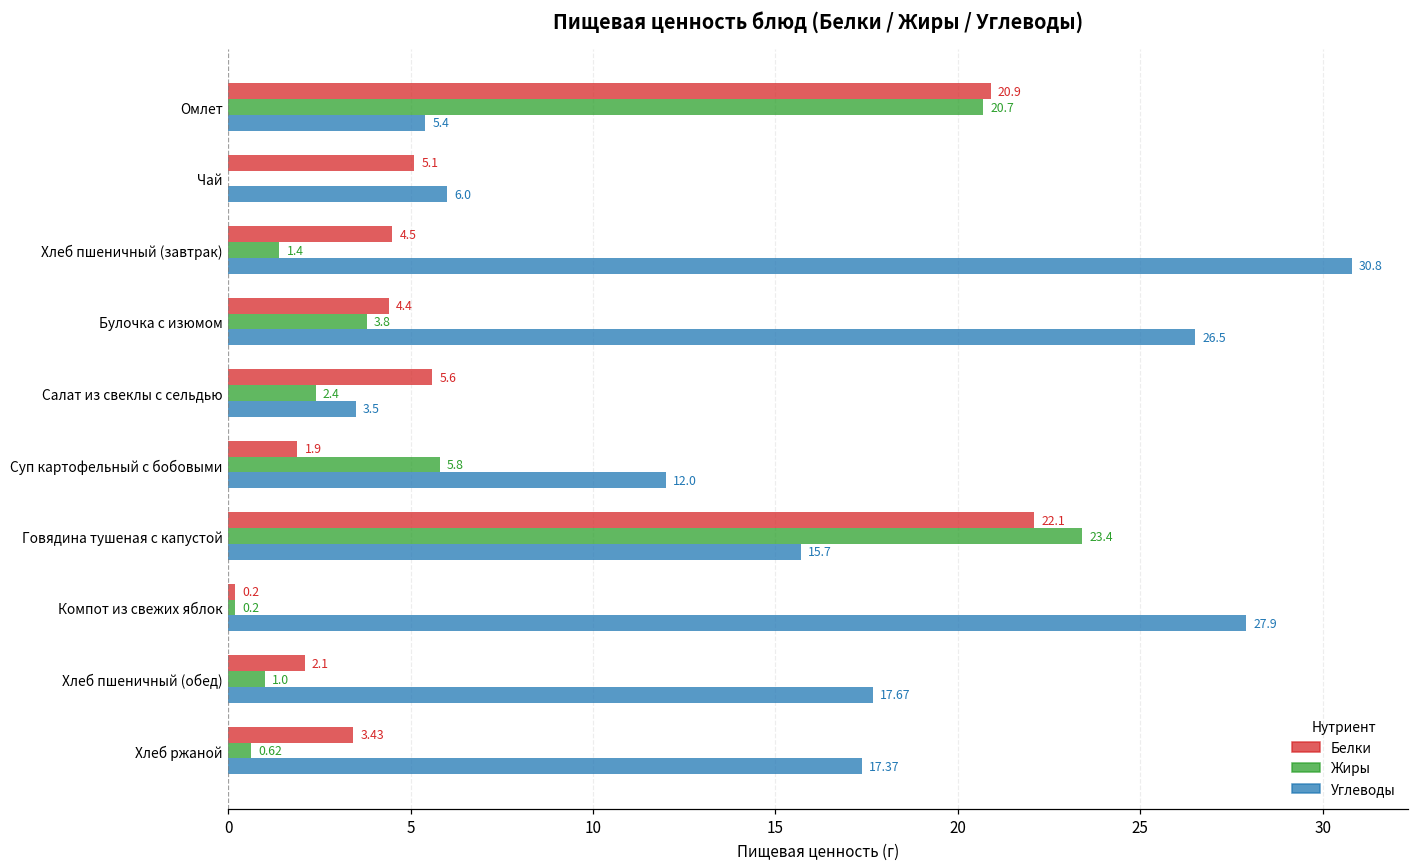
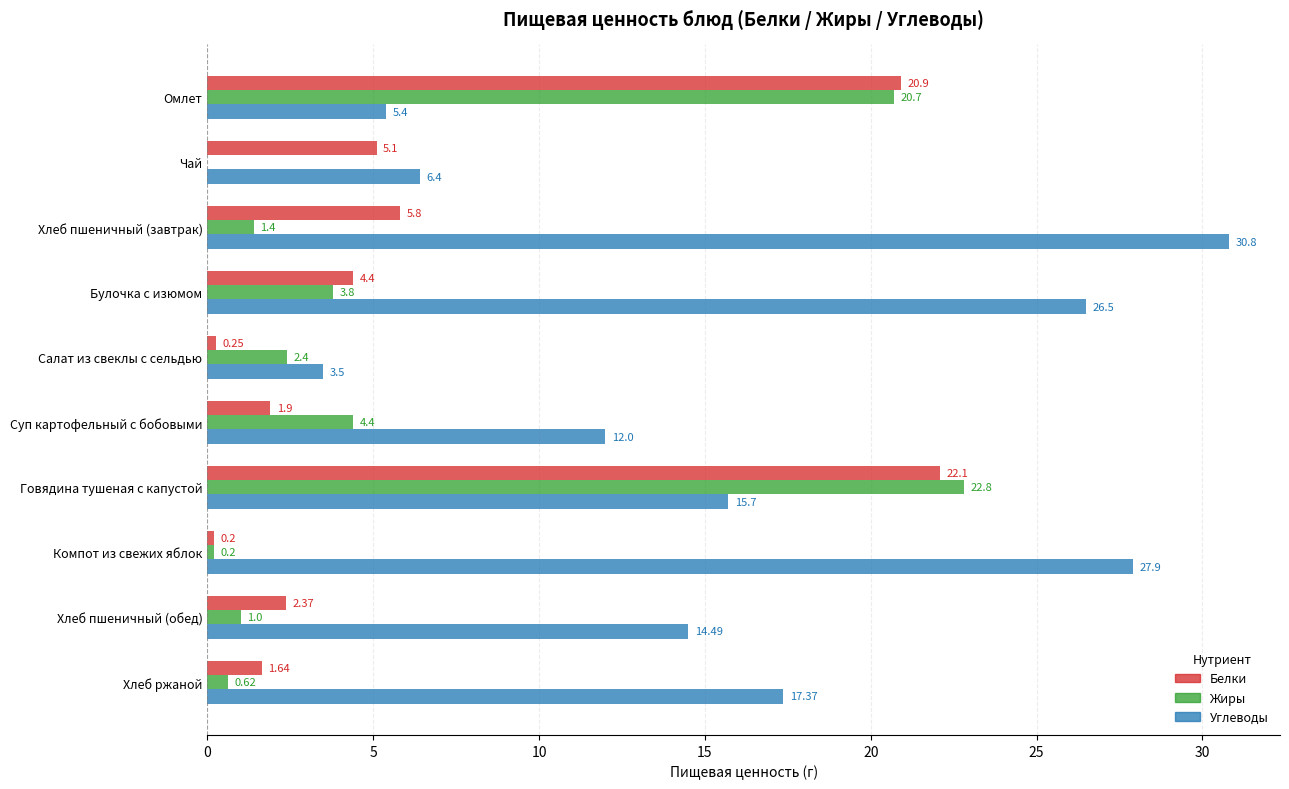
Углеводы, Чай: 6.0 -> 6.4
Белки, Хлеб пшеничный (завтрак): 4.5 -> 5.8
Белки, Салат из свеклы с сельдью: 5.6 -> 0.25
Жиры, Суп картофельный с бобовыми: 5.8 -> 4.4
Жиры, Говядина тушеная с капустой: 23.4 -> 22.8
Белки, Хлеб пшеничный (обед): 2.1 -> 2.37
Углеводы, Хлеб пшеничный (обед): 17.67 -> 14.49
Белки, Хлеб ржаной: 3.43 -> 1.64
